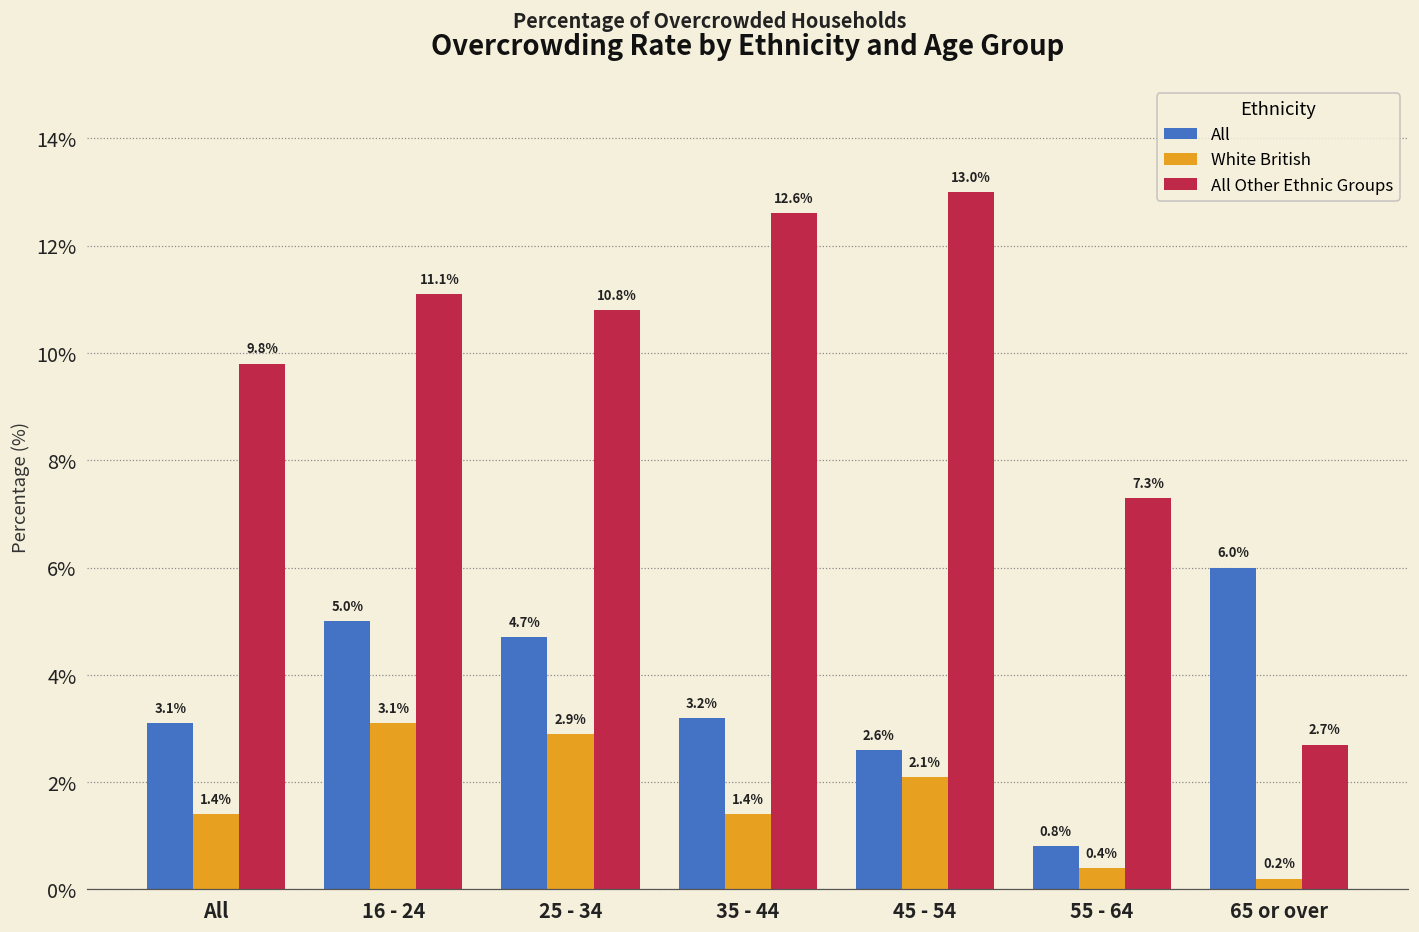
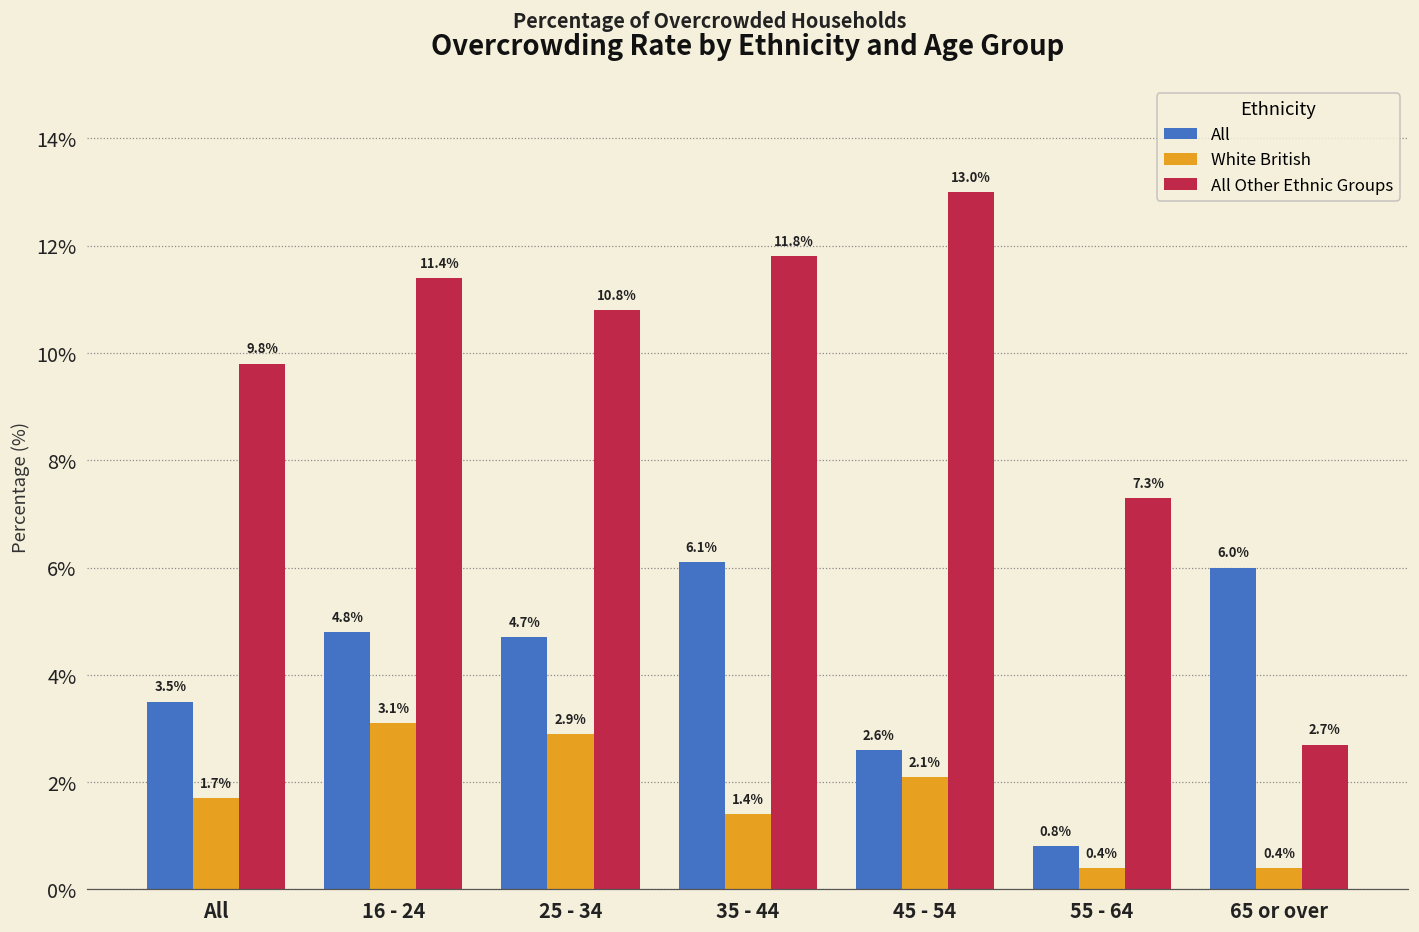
All, All: 3.1% -> 3.5%
White British, All: 1.4% -> 1.7%
All, 16 - 24: 5.0% -> 4.8%
All Other Ethnic Groups, 16 - 24: 11.1% -> 11.4%
All, 35 - 44: 3.2% -> 6.1%
All Other Ethnic Groups, 35 - 44: 12.6% -> 11.8%
White British, 65 or over: 0.2% -> 0.4%
